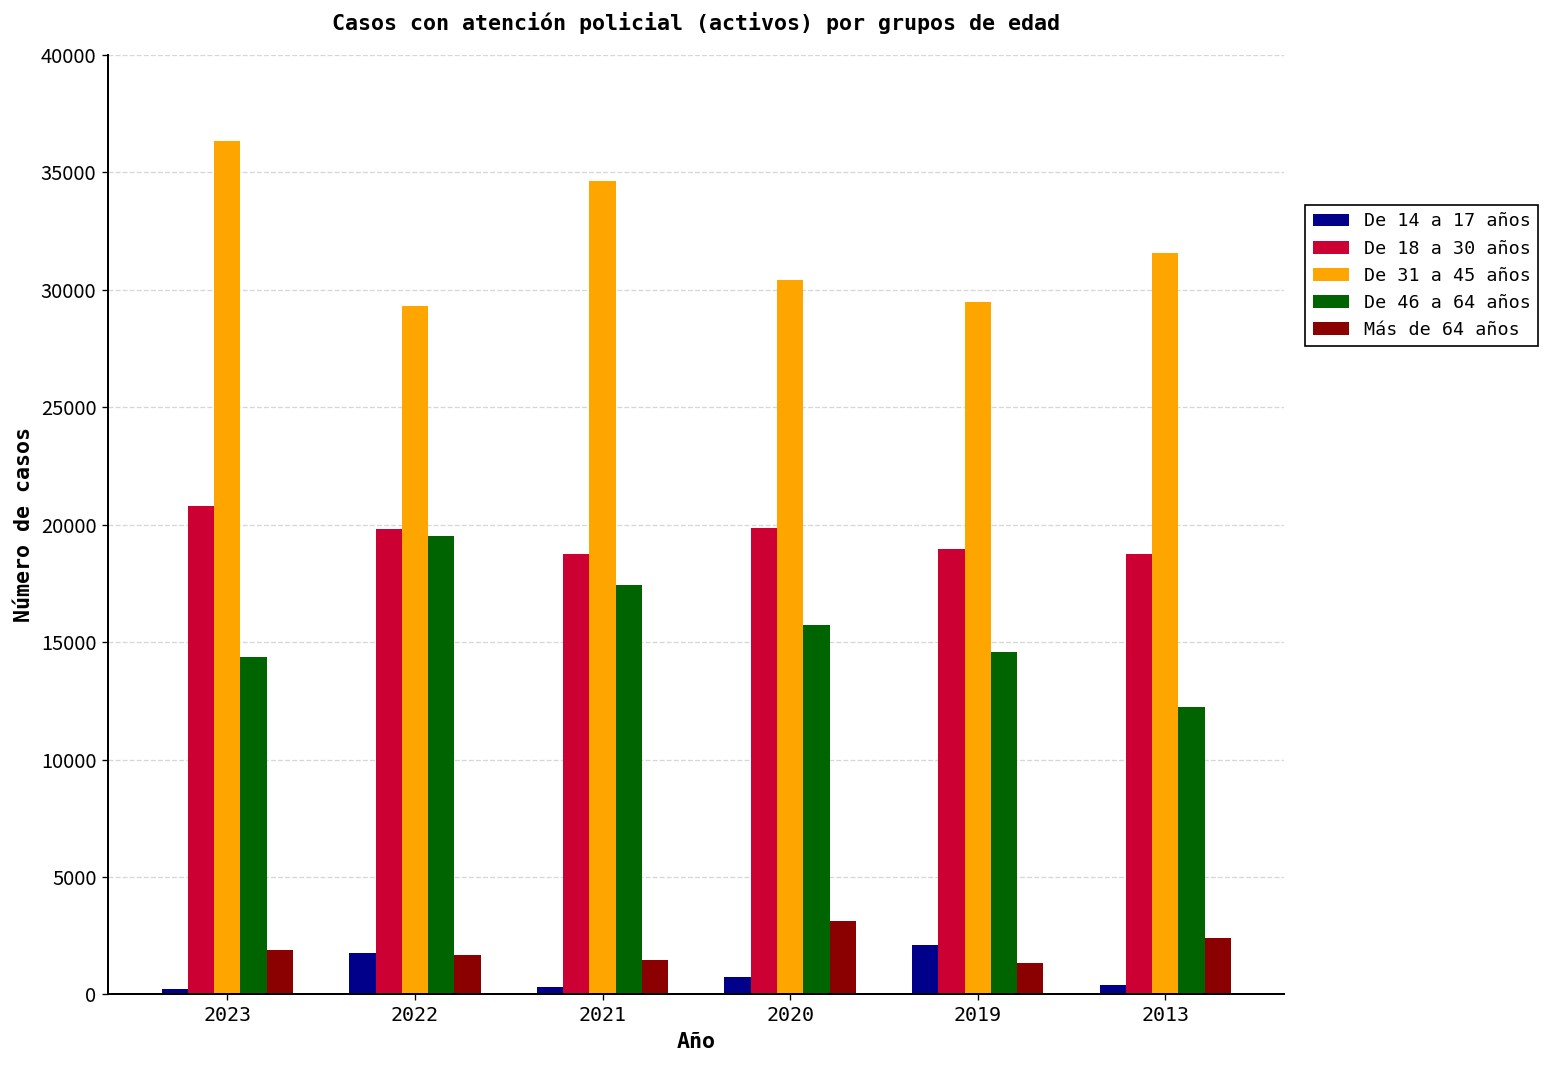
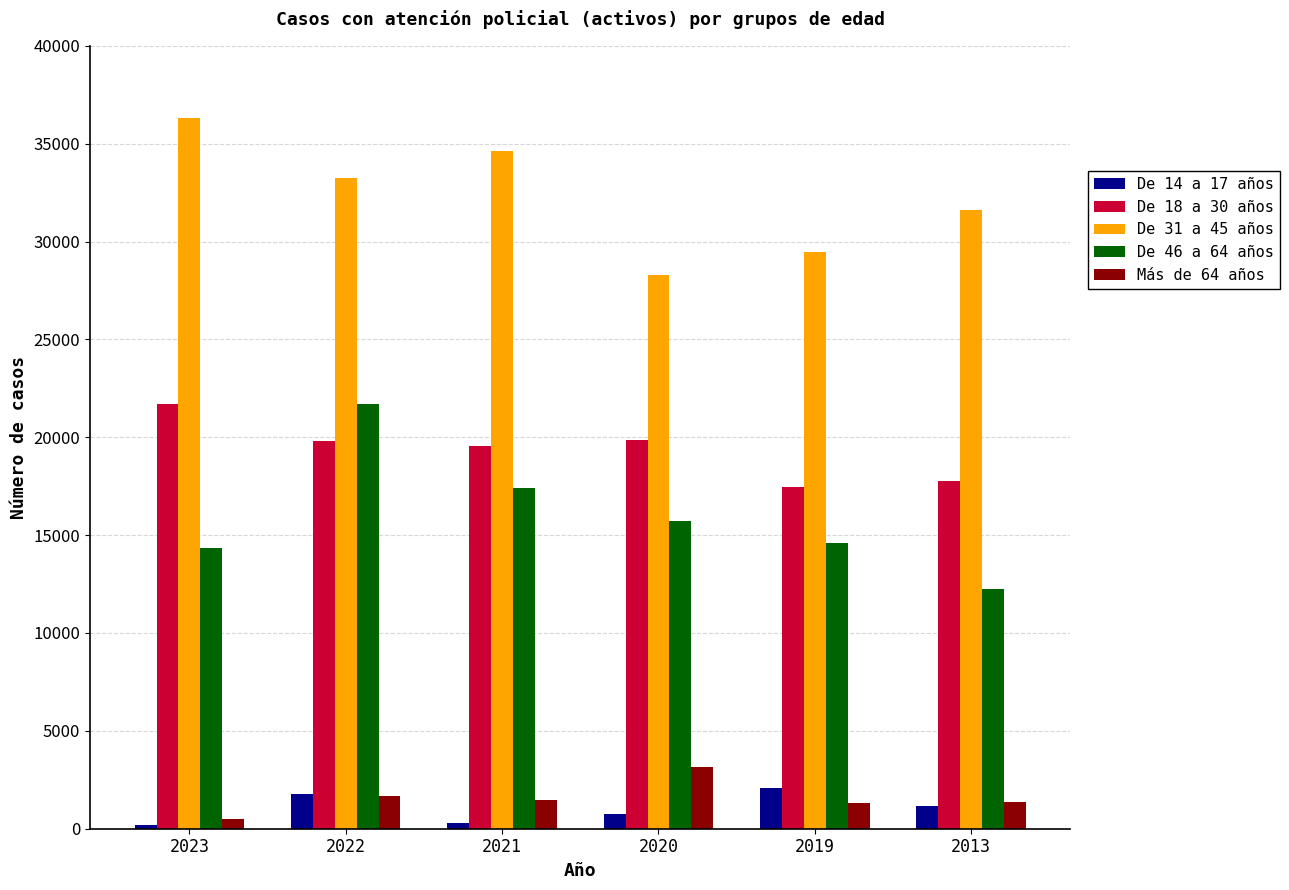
De 18 a 30 años, 2023: 20800 -> 21700
Más de 64 años, 2023: 1900 -> 500
De 31 a 45 años, 2022: 29300 -> 33200
De 46 a 64 años, 2022: 19500 -> 21700
De 18 a 30 años, 2021: 18800 -> 19500
De 31 a 45 años, 2020: 30400 -> 28300
De 18 a 30 años, 2019: 19000 -> 17500
De 14 a 17 años, 2013: 400 -> 1100
De 18 a 30 años, 2013: 18700 -> 17800
Más de 64 años, 2013: 2400 -> 1400
